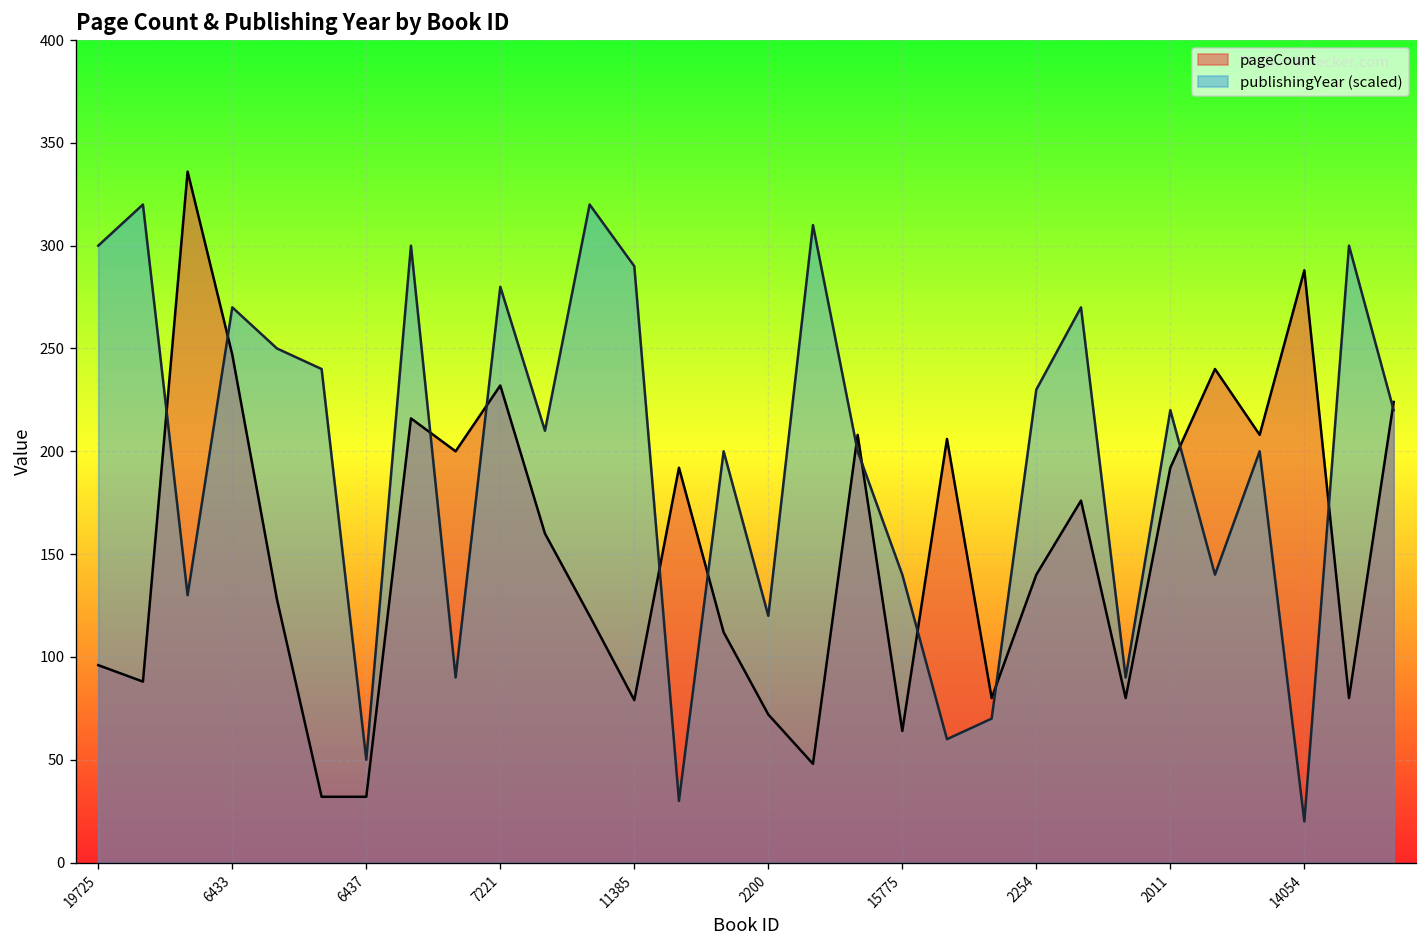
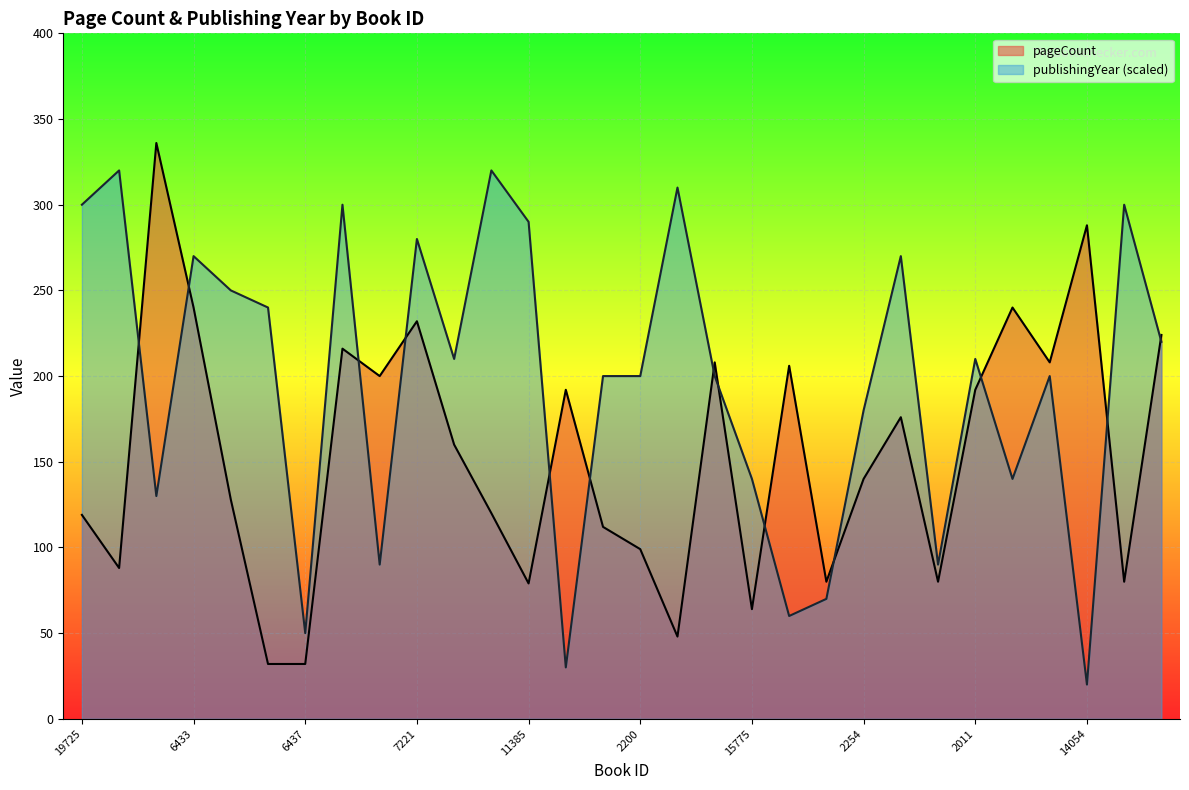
pageCount, 19725: 96 -> 119
pageCount, 6433: 247 -> 240
pageCount, 2200: 72 -> 99
publishingYear (scaled), 2200: 120 -> 200
publishingYear (scaled), 2254: 230 -> 180
publishingYear (scaled), 2011: 220 -> 210
